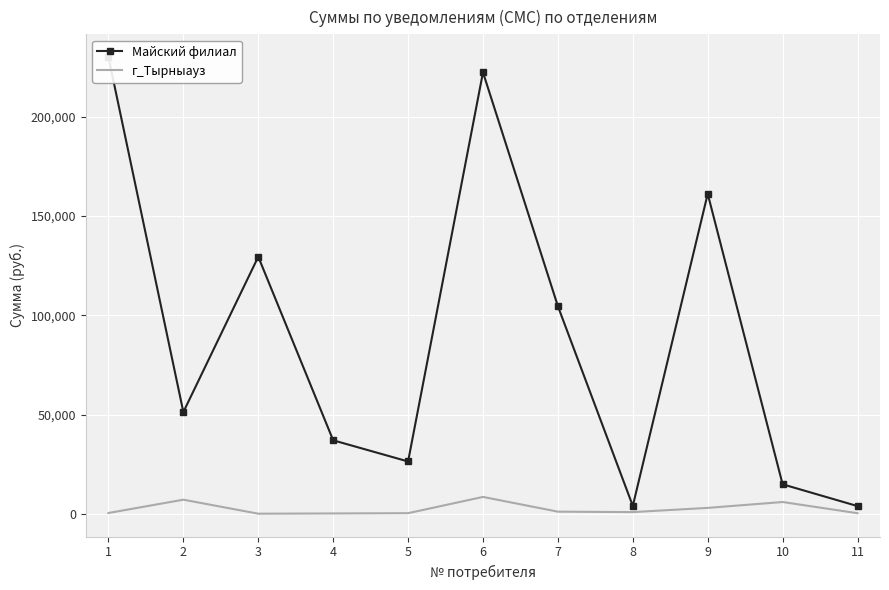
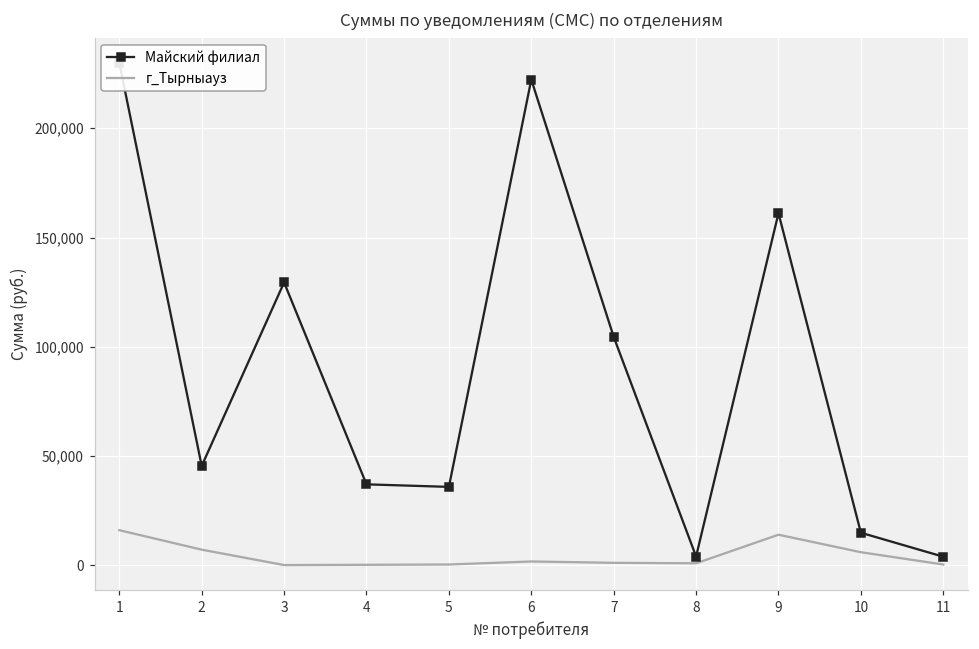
г_Тырныауз, 1: 1,000 -> 16,000
Майский филиал, 2: 51,000 -> 46,000
Майский филиал, 5: 26,000 -> 36,000
г_Тырныауз, 6: 9,000 -> 2,000
г_Тырныауз, 9: 3,000 -> 14,000
